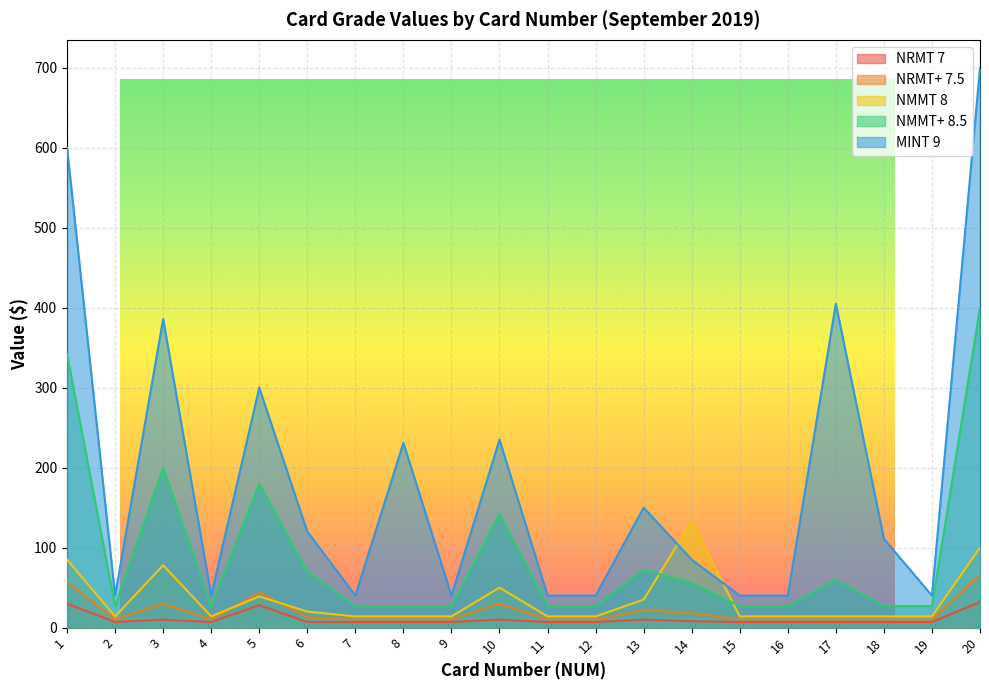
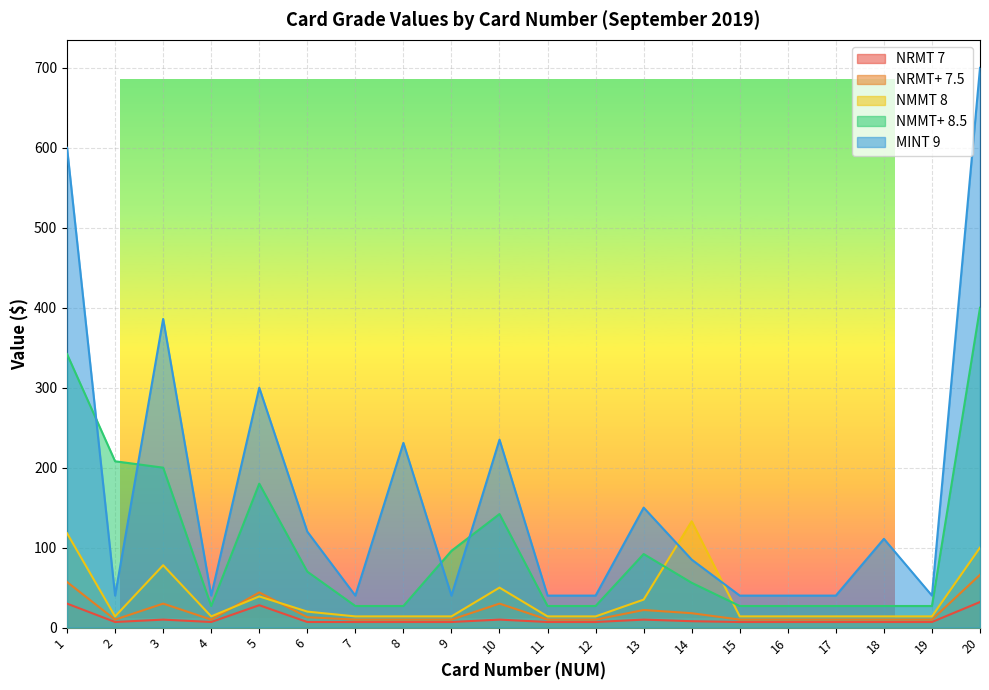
NMMT 8, 1: 90 -> 120
NMMT+ 8.5, 2: 30 -> 210
NMMT+ 8.5, 9: 30 -> 100
NMMT+ 8.5, 13: 70 -> 90
NMMT+ 8.5, 17: 60 -> 30
MINT 9, 17: 410 -> 40
